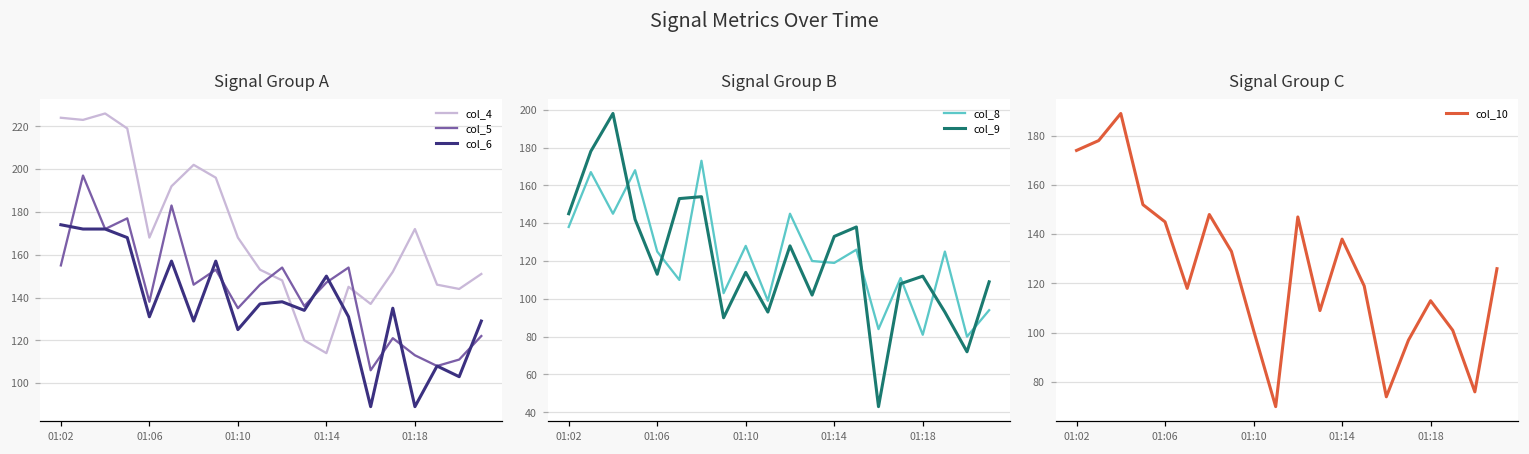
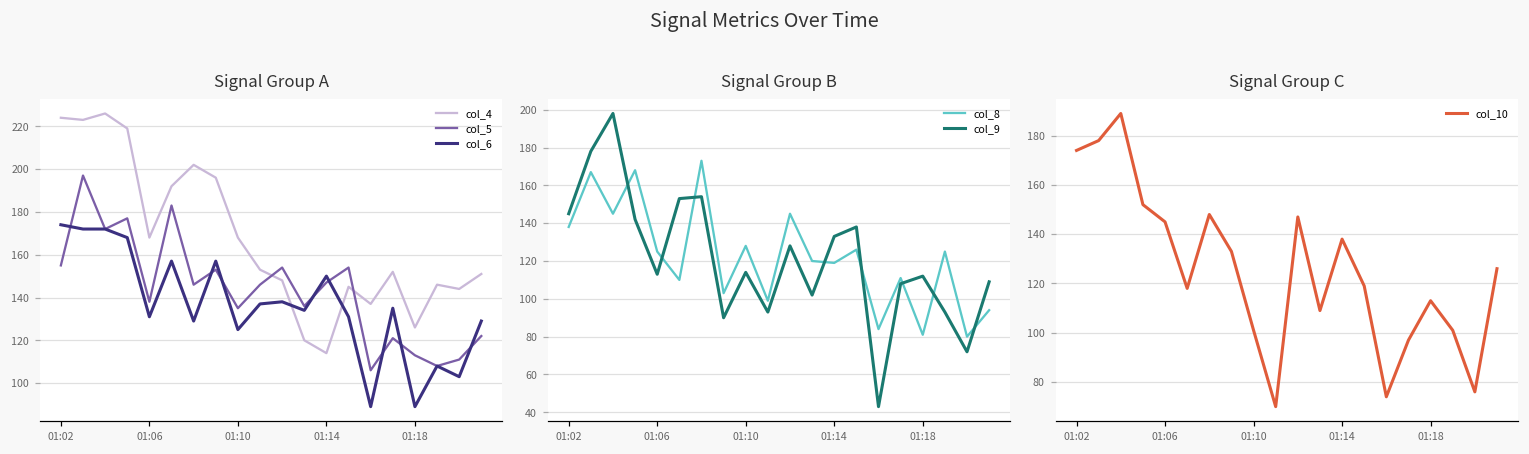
Signal Group A, col_4, 01:18: 172 -> 126
